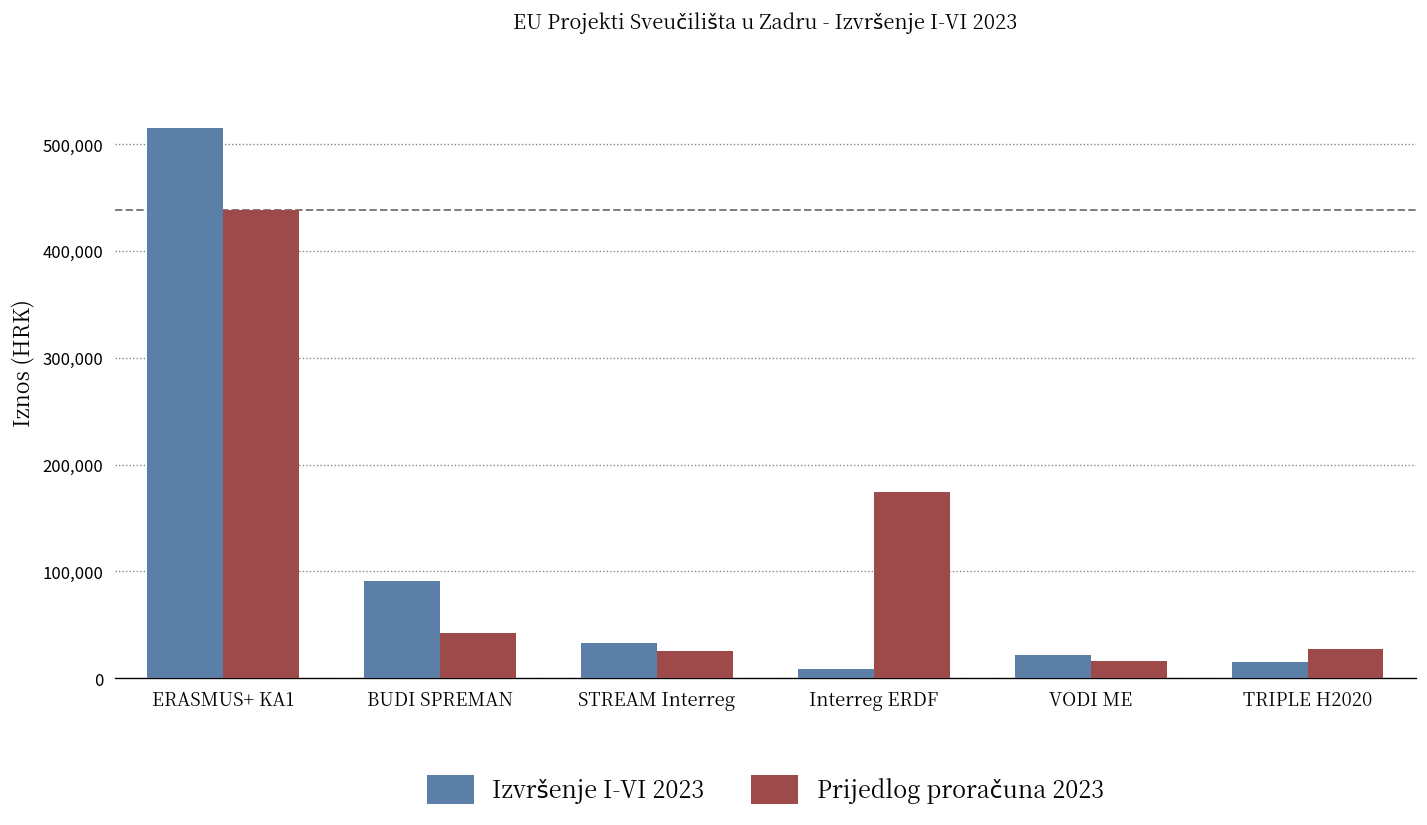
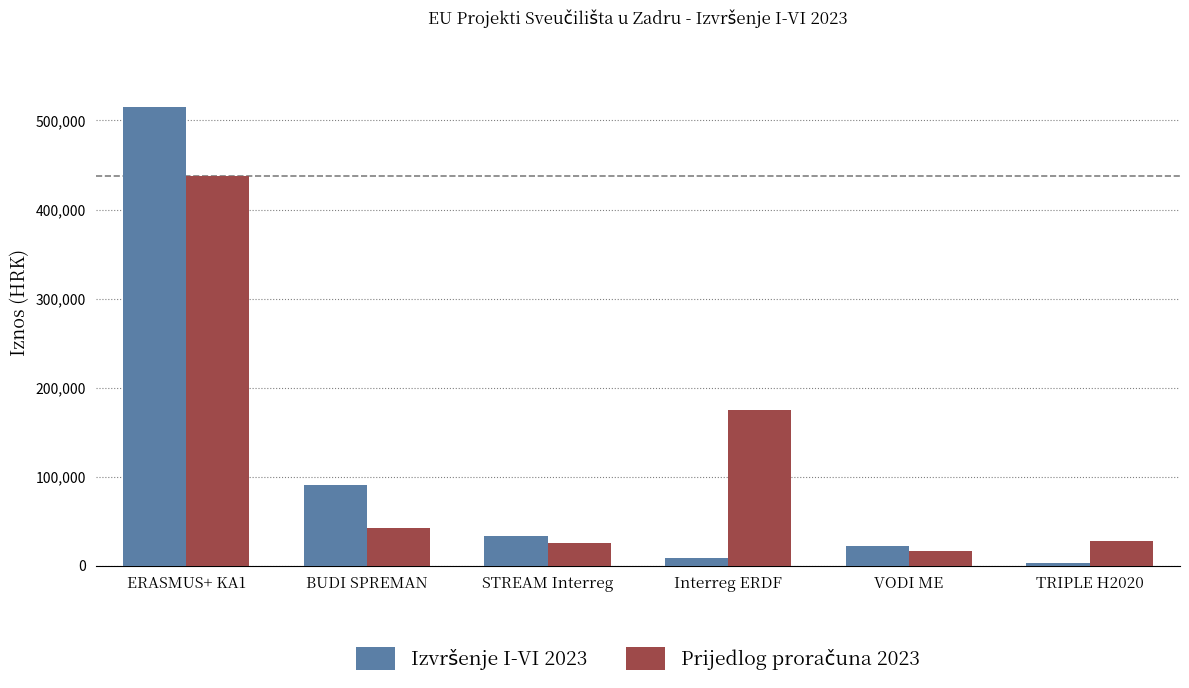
Izvršenje I-VI 2023, TRIPLE H2020: 20,000 -> 0
